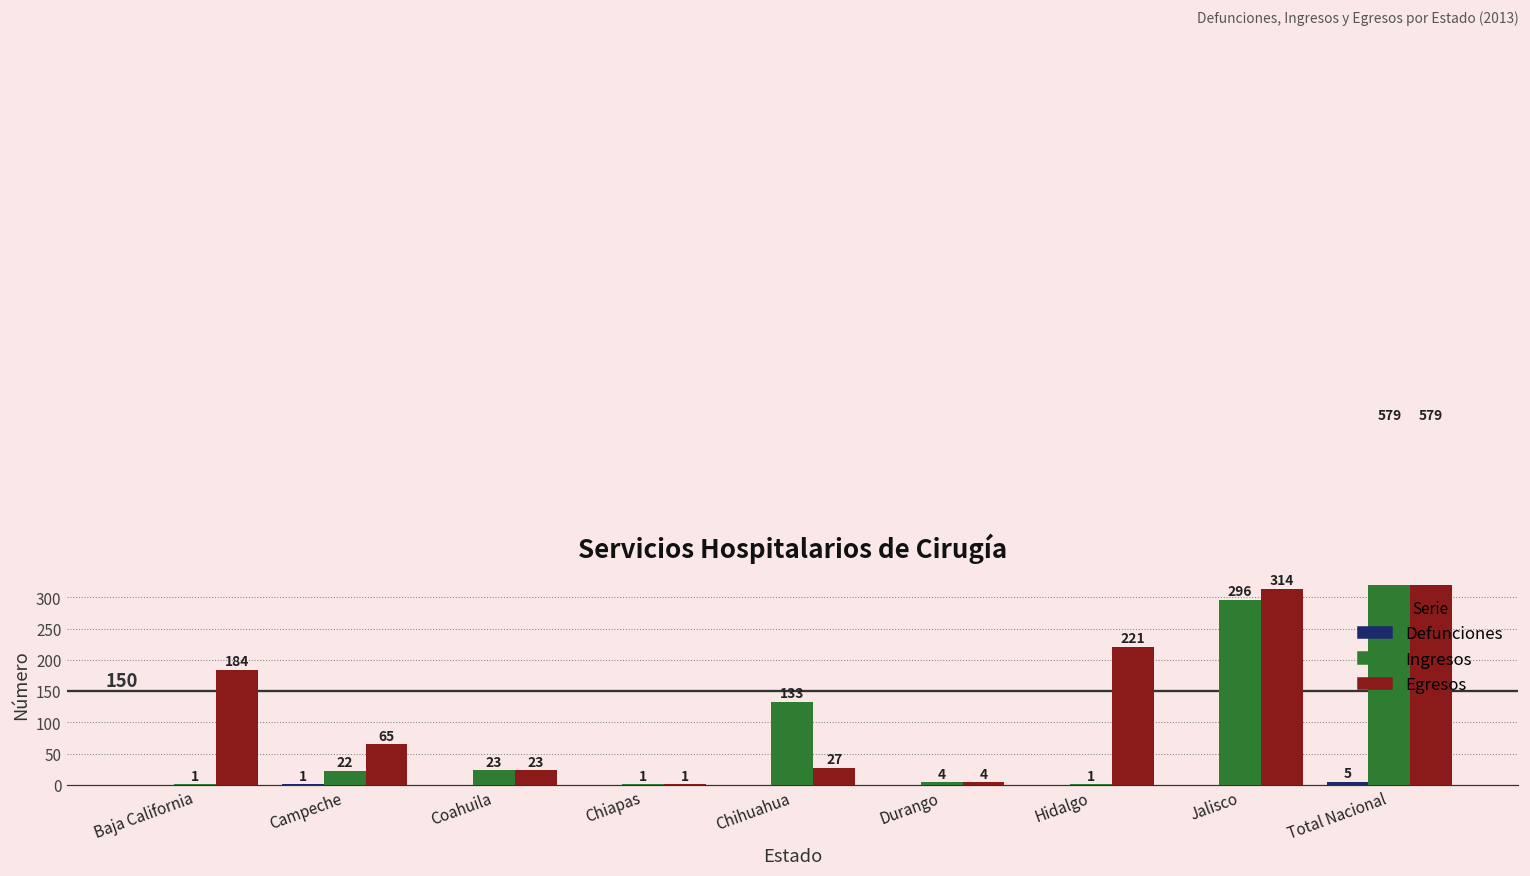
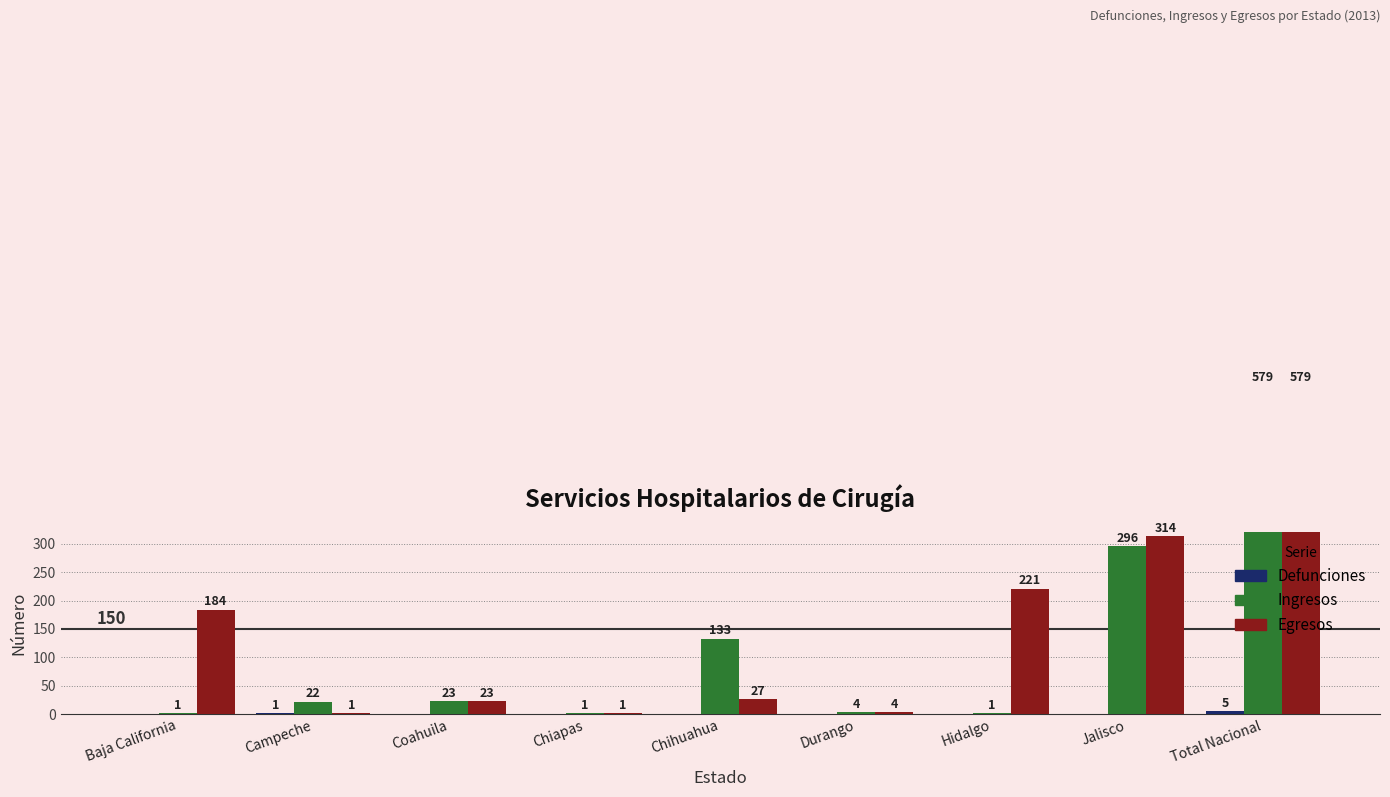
Egresos, Campeche: 65 -> 1
